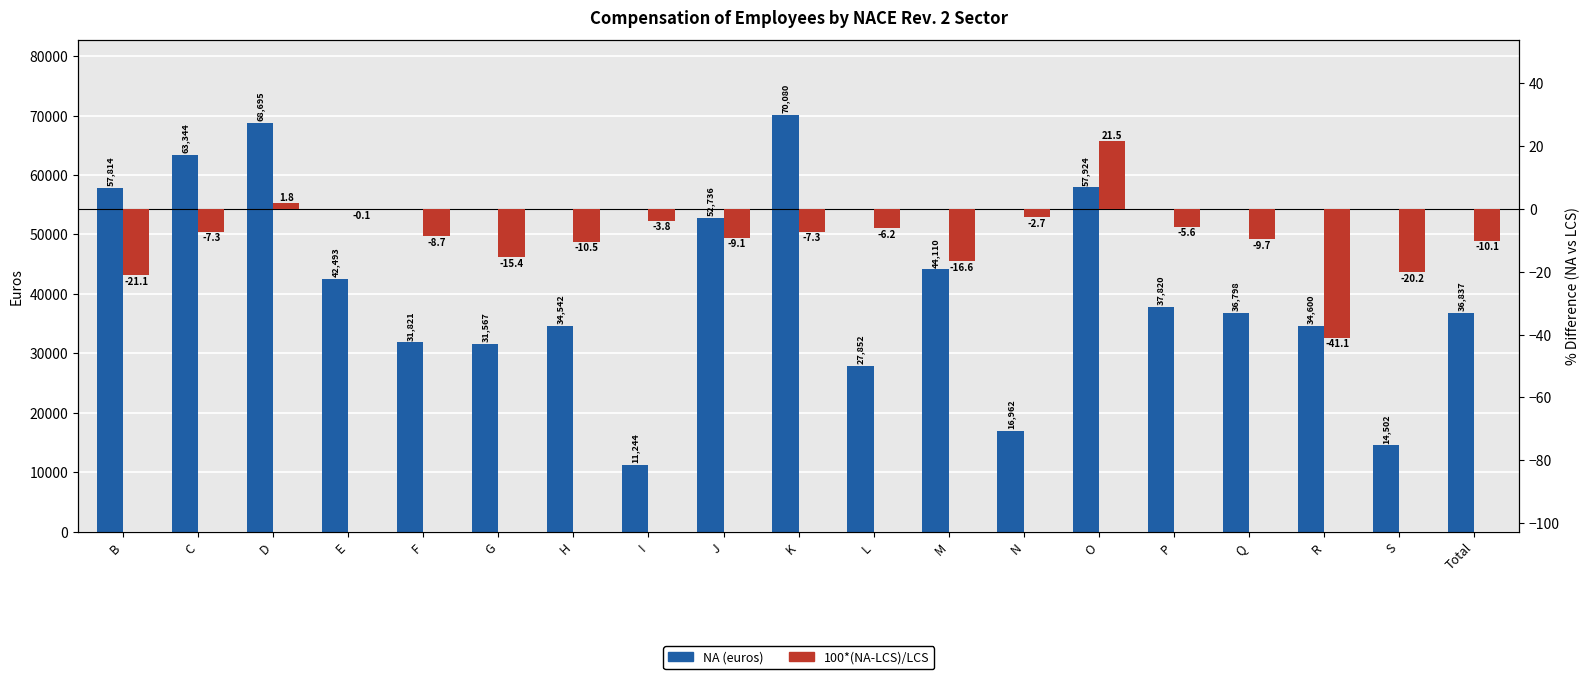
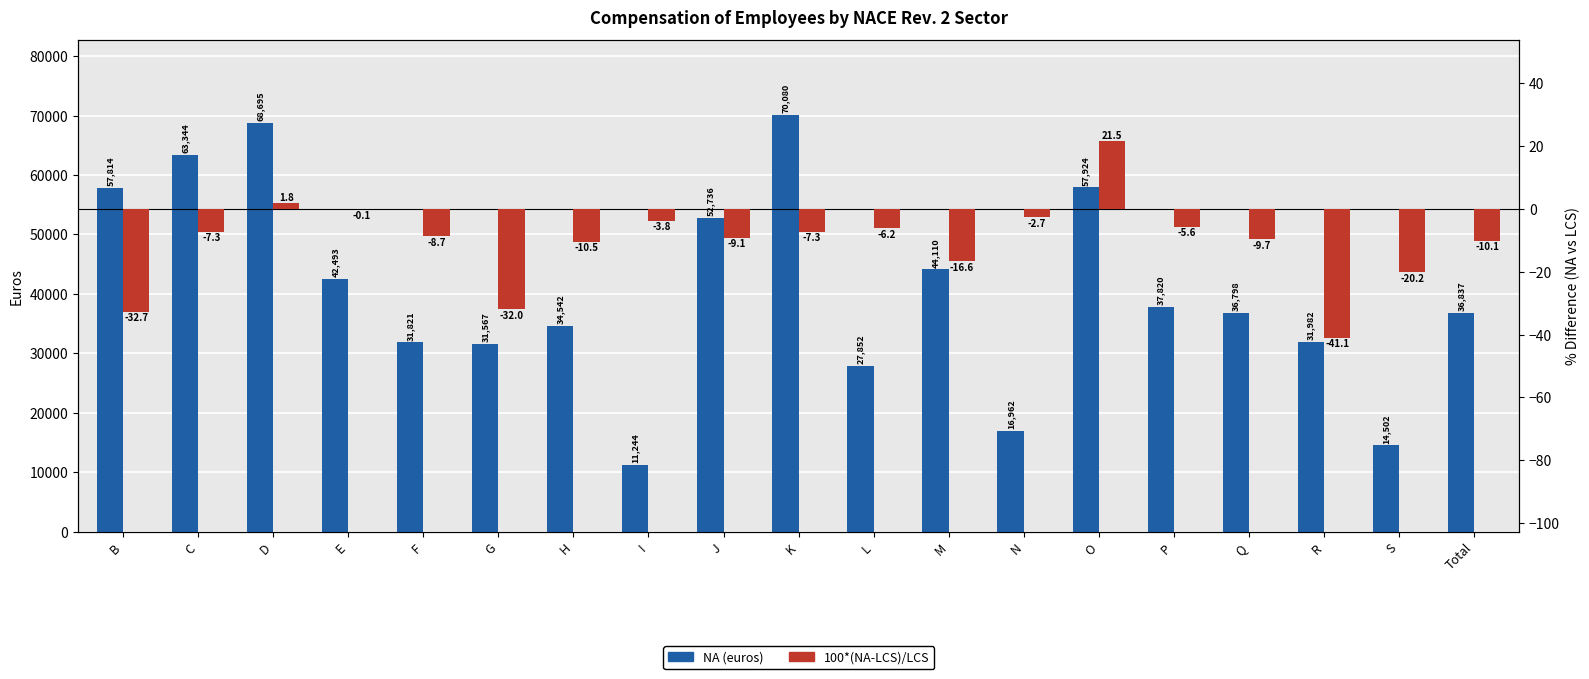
NA (euros), R: 34,600 -> 31,982
100*(NA-LCS)/LCS, B: -21.1 -> -32.7
100*(NA-LCS)/LCS, G: -15.4 -> -32.0
